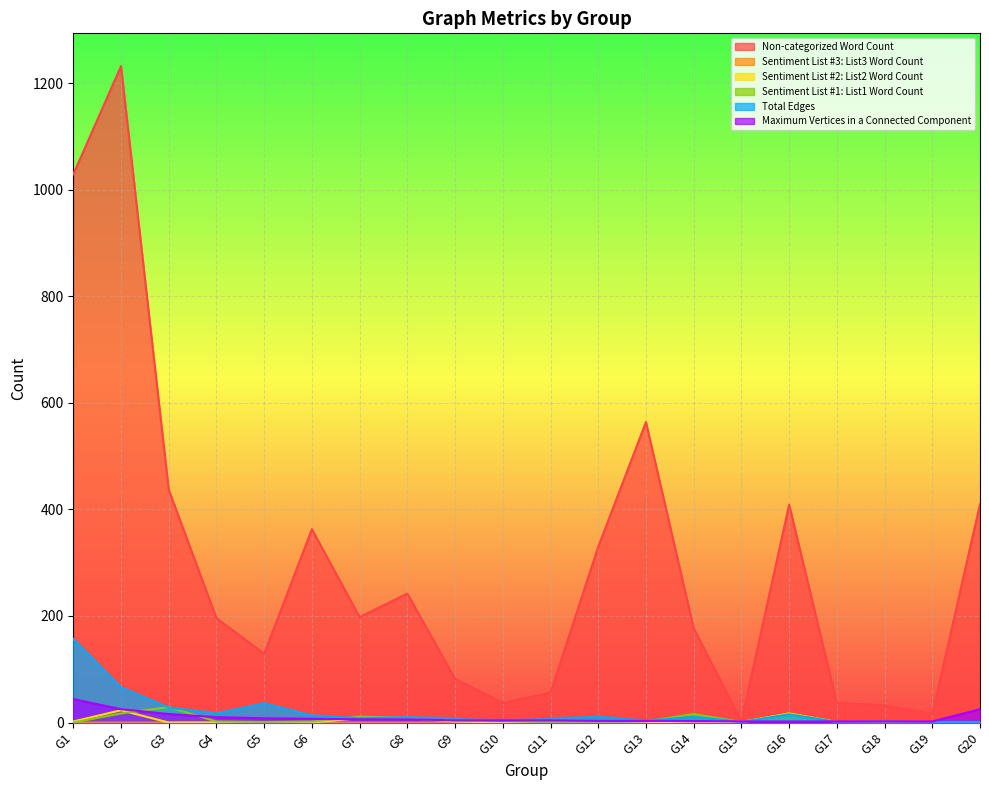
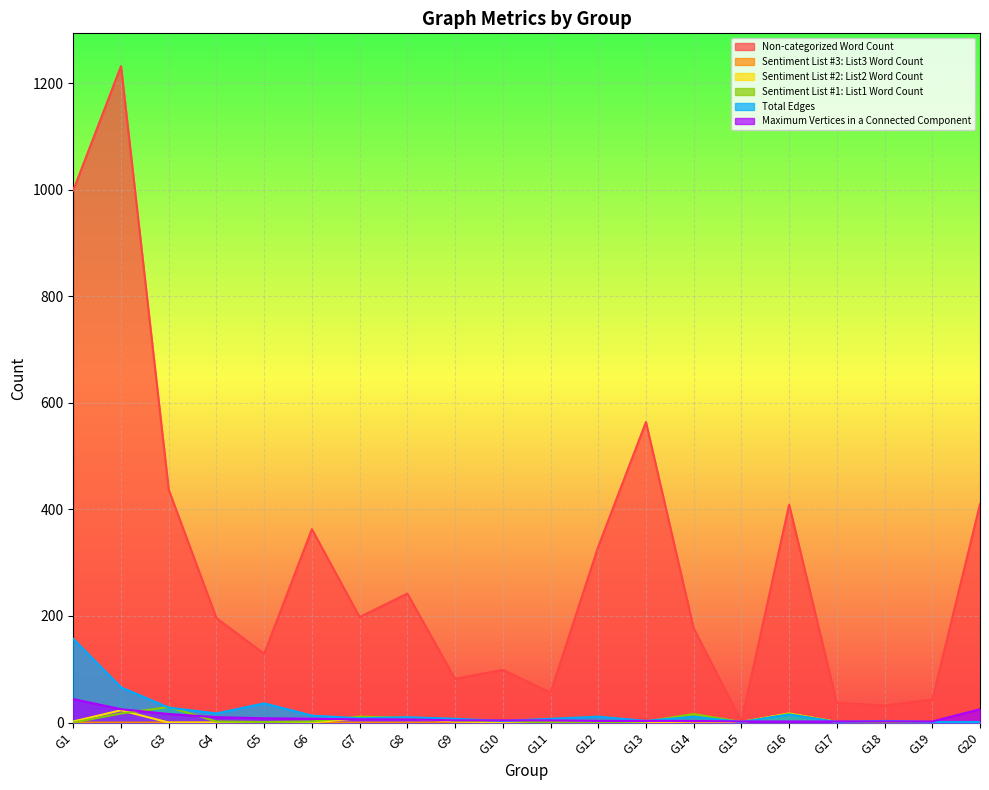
Non-categorized Word Count, G1: 1030 -> 1000
Non-categorized Word Count, G10: 40 -> 100
Non-categorized Word Count, G19: 20 -> 40
